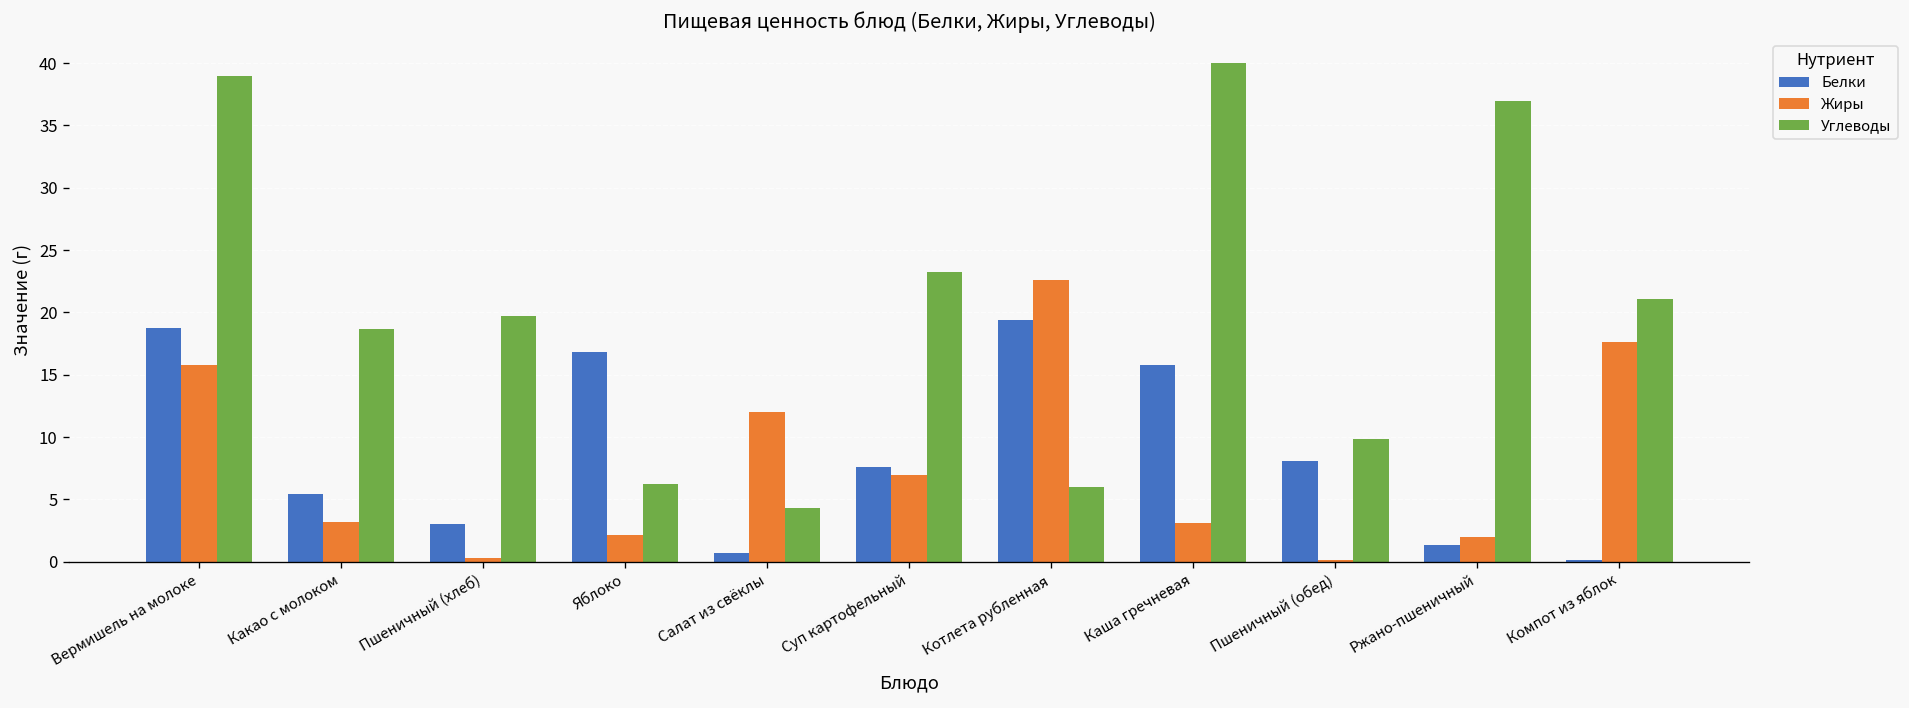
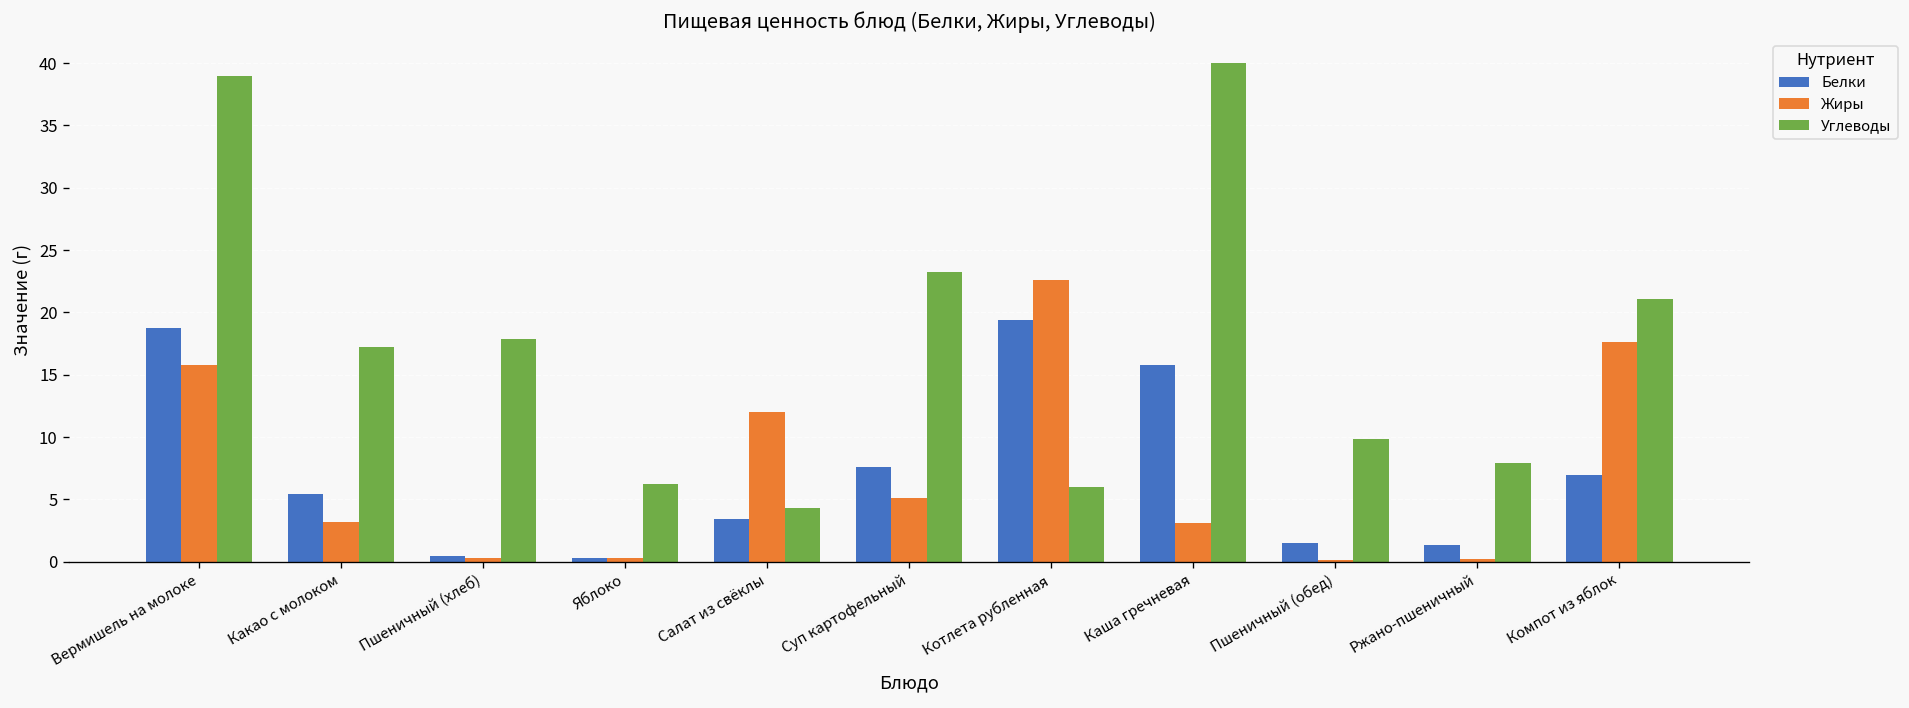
Углеводы, Какао с молоком: 18.7 -> 17.3
Белки, Пшеничный (хлеб): 3.0 -> 0.5
Углеводы, Пшеничный (хлеб): 19.7 -> 17.8
Белки, Яблоко: 16.8 -> 0.3
Жиры, Яблоко: 2.1 -> 0.3
Белки, Салат из свёклы: 0.7 -> 3.5
Жиры, Суп картофельный: 7.0 -> 5.1
Белки, Пшеничный (обед): 8.1 -> 1.5
Жиры, Ржано-пшеничный: 2.0 -> 0.2
Углеводы, Ржано-пшеничный: 37.0 -> 7.9
Белки, Компот из яблок: 0.2 -> 6.9
